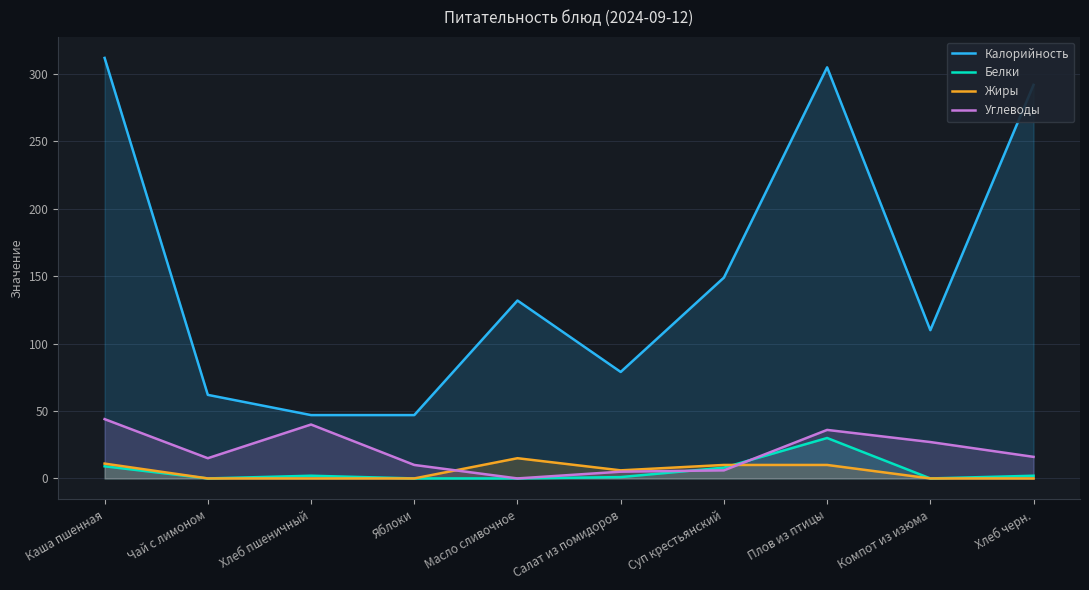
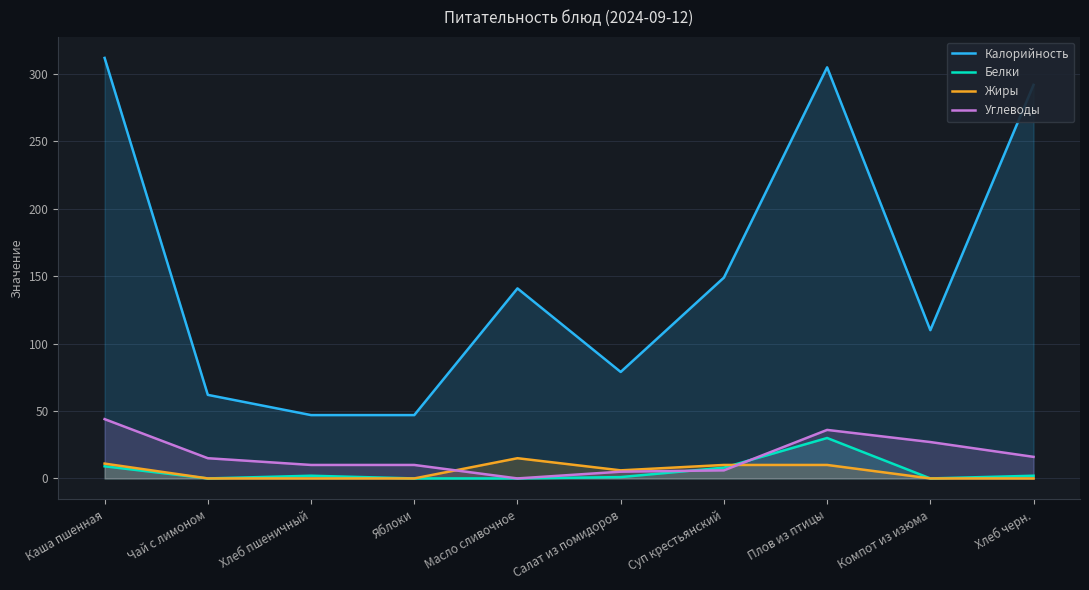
Углеводы, Хлеб пшеничный: 40 -> 10
Калорийность, Масло сливочное: 132 -> 141
